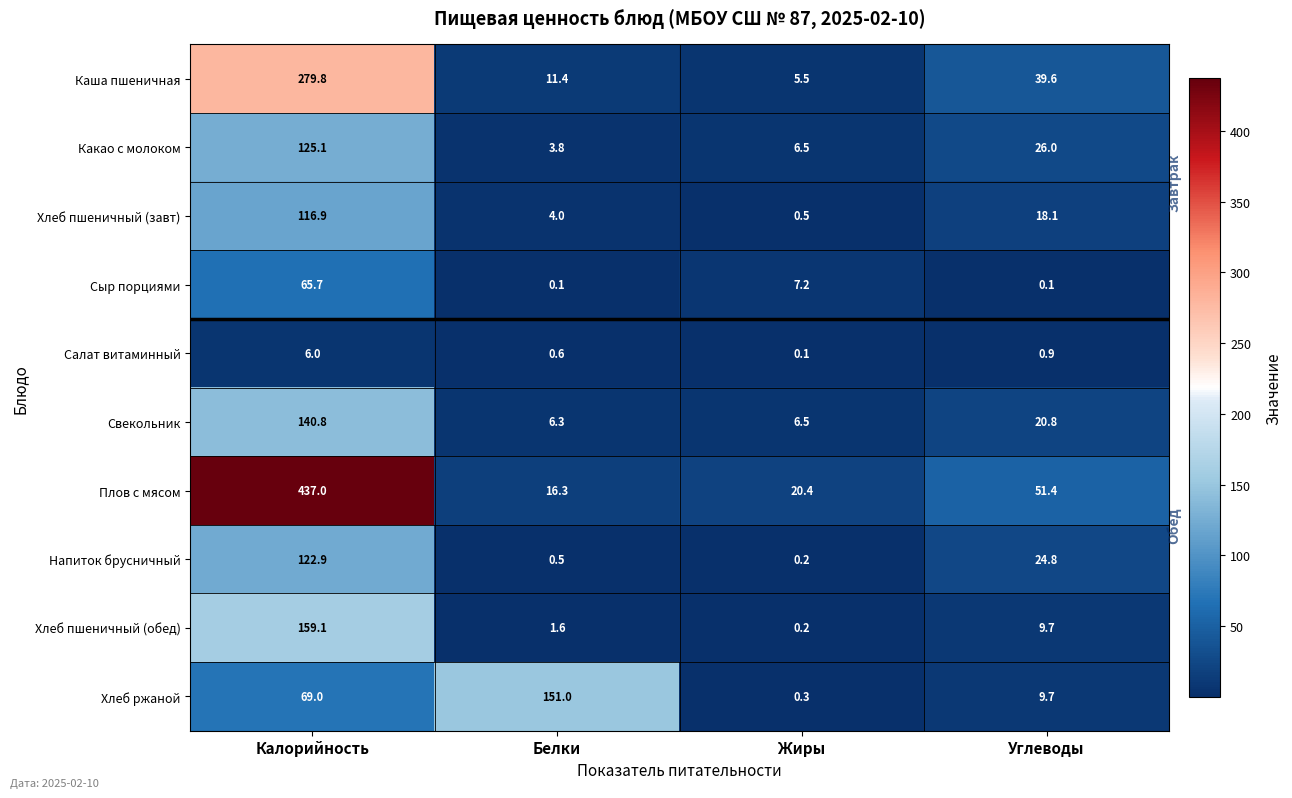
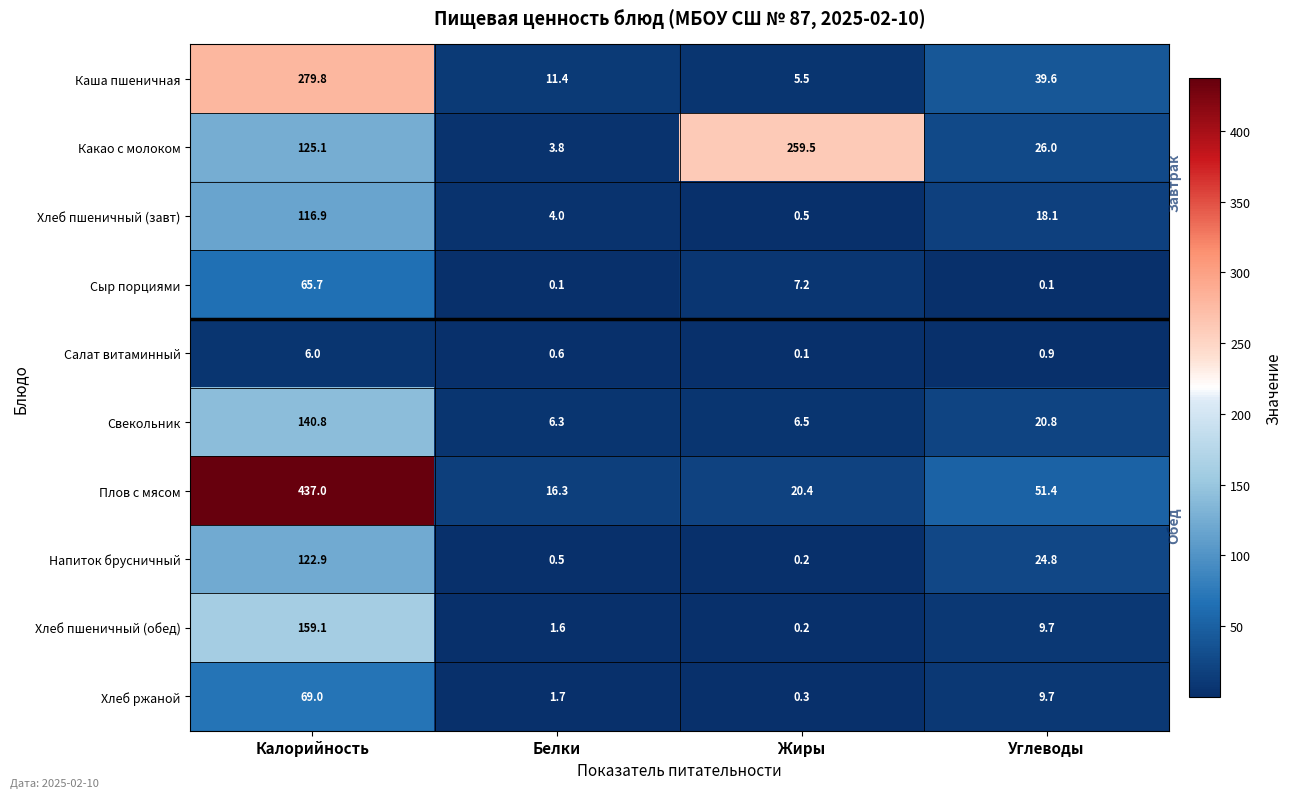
Какао с молоком, Жиры: 6.5 -> 259.5
Хлеб ржаной, Белки: 151.0 -> 1.7
